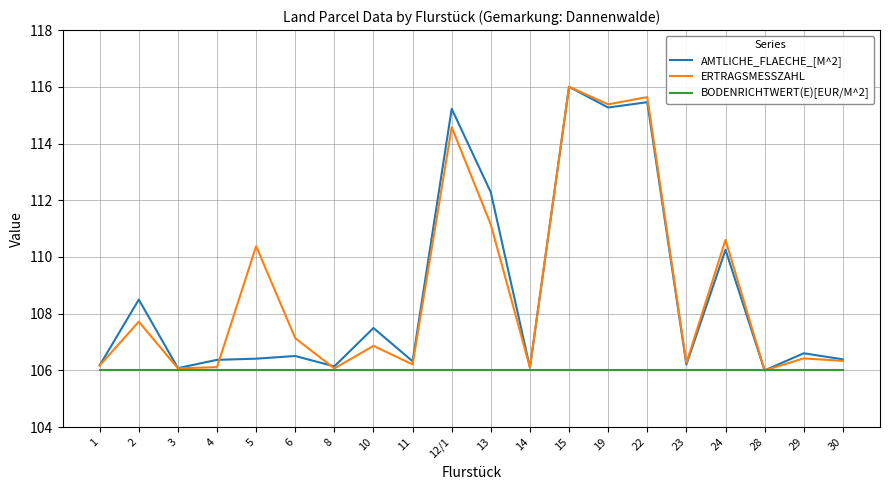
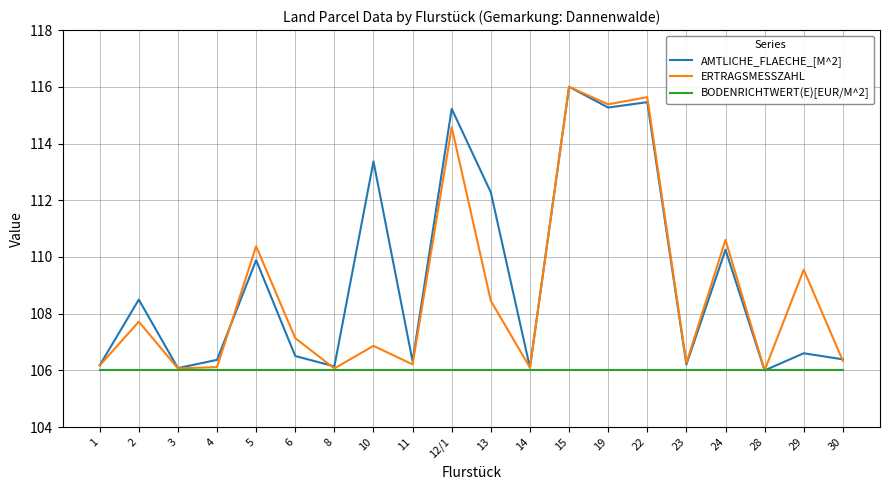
AMTLICHE_FLAECHE_[M^2], 5: 106.4 -> 109.9
AMTLICHE_FLAECHE_[M^2], 10: 107.5 -> 113.4
ERTRAGSMESSZAHL, 13: 111.1 -> 108.5
ERTRAGSMESSZAHL, 29: 106.4 -> 109.6
